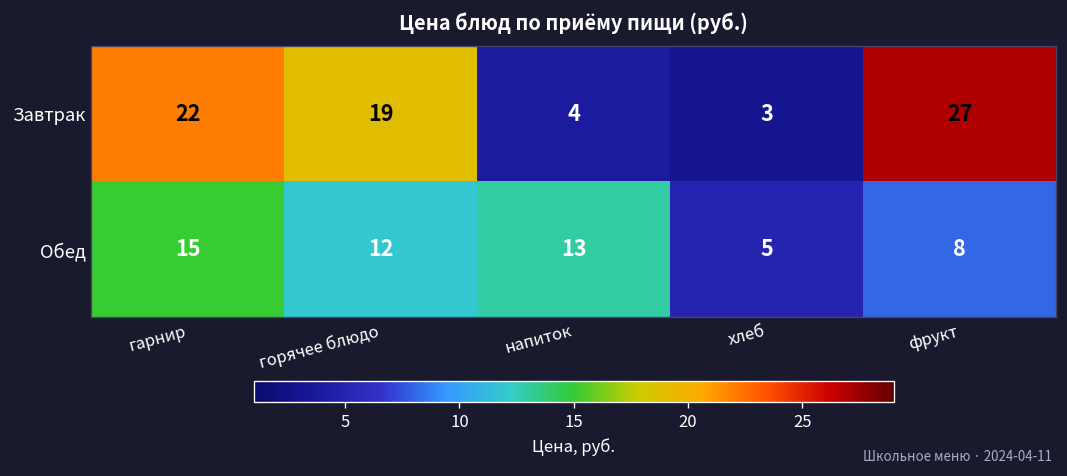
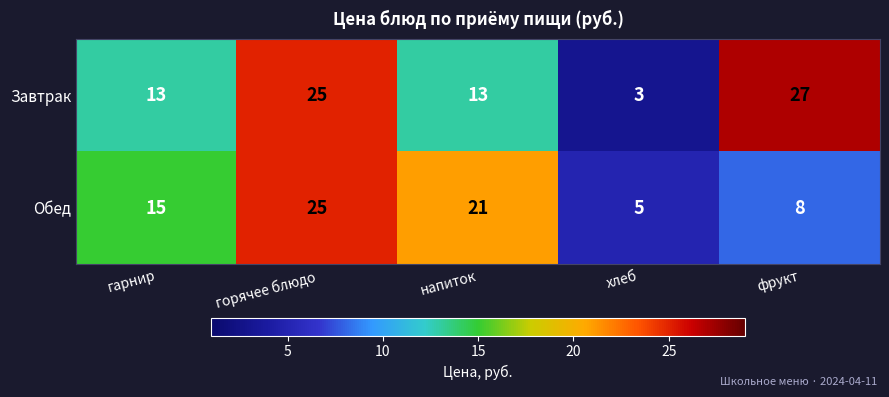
Завтрак, гарнир: 22 -> 13
Завтрак, горячее блюдо: 19 -> 25
Завтрак, напиток: 4 -> 13
Обед, горячее блюдо: 12 -> 25
Обед, напиток: 13 -> 21
